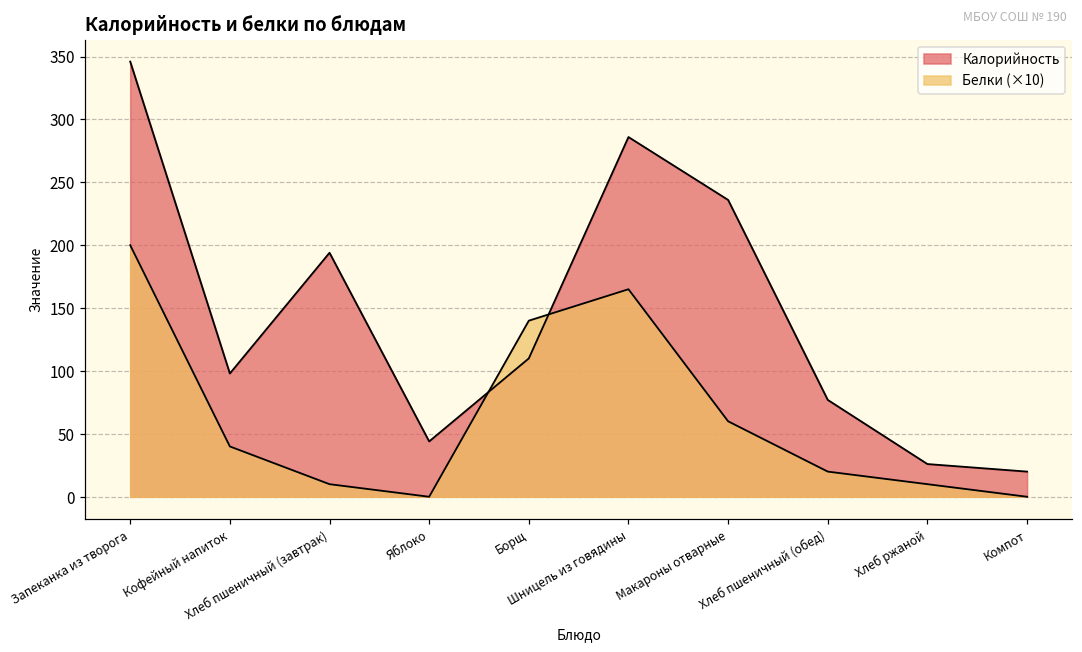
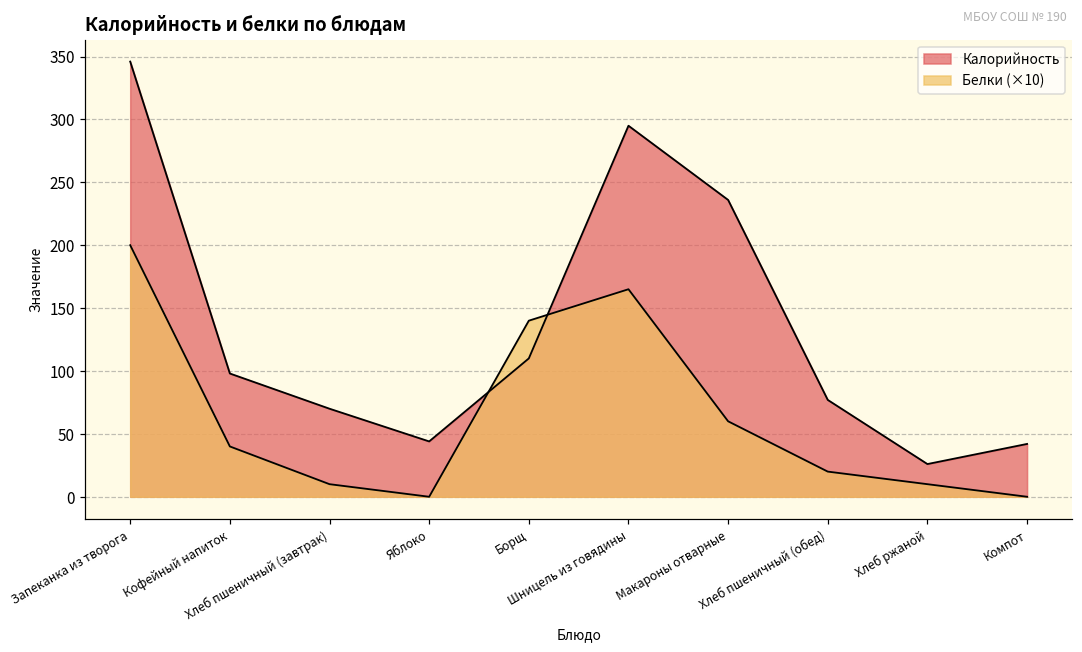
Калорийность, Хлеб пшеничный (завтрак): 194 -> 70
Калорийность, Шницель из говядины: 286 -> 295
Калорийность, Компот: 20 -> 42
